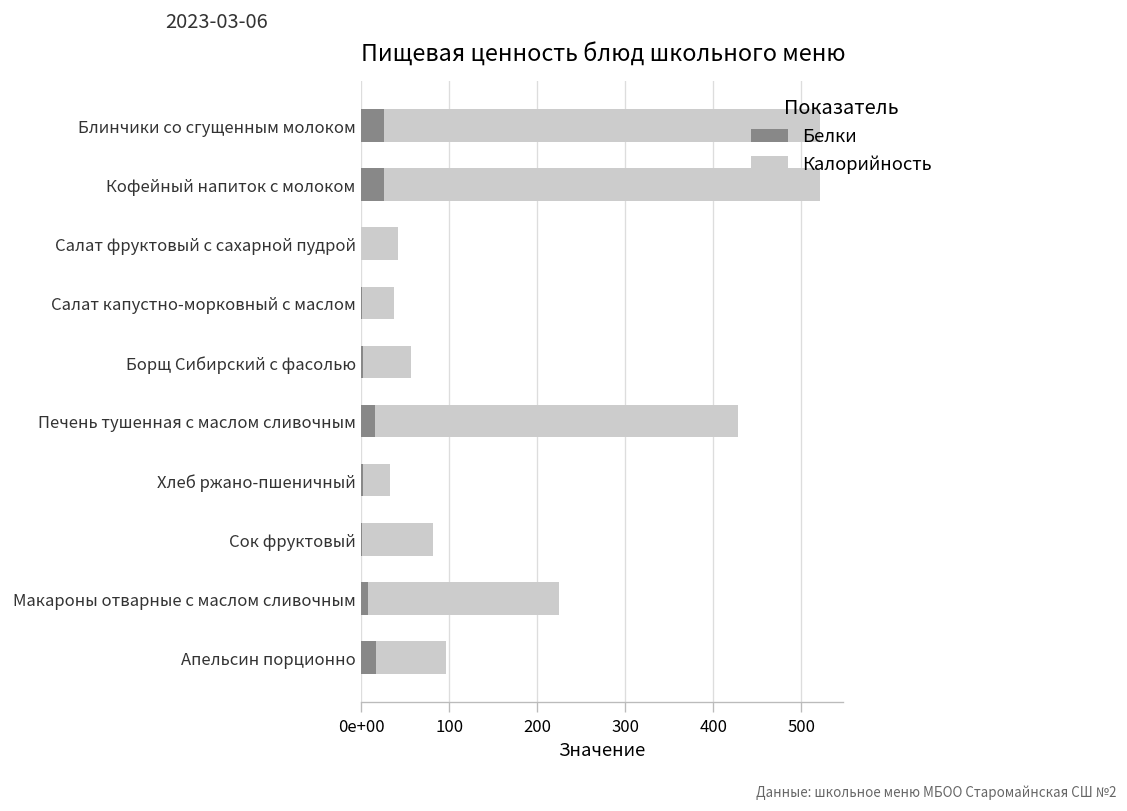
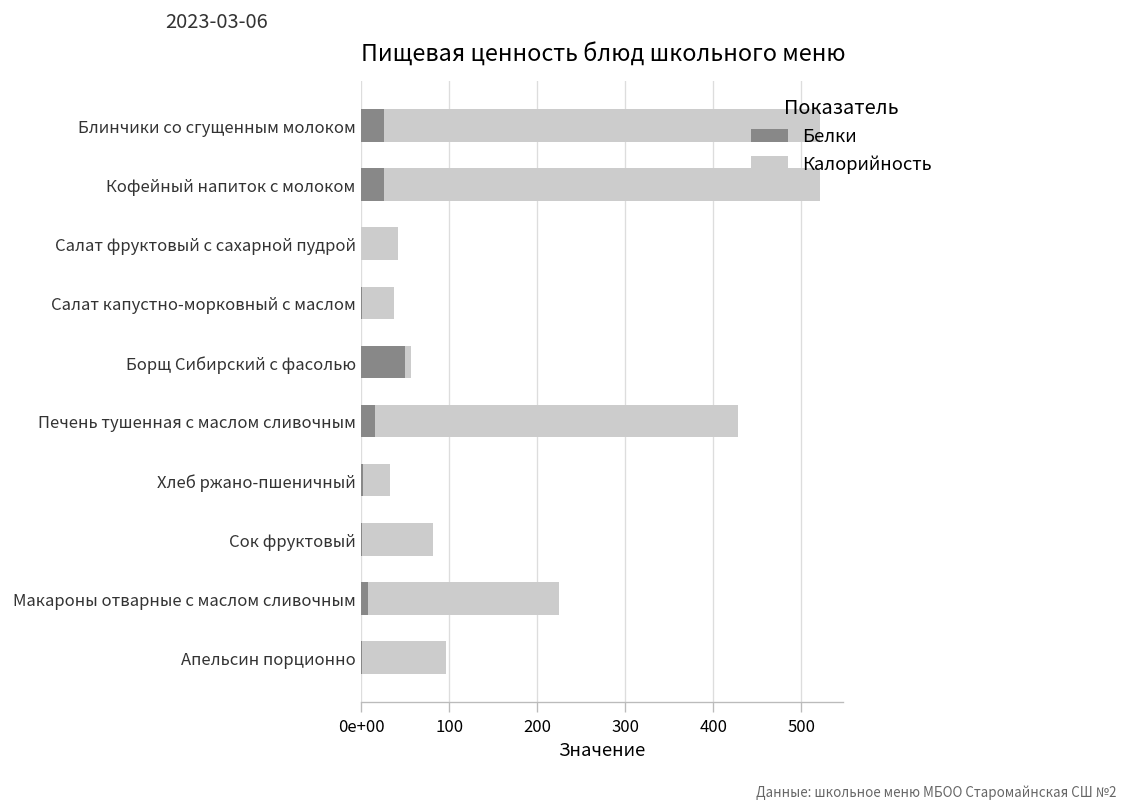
Белки, Борщ Сибирский с фасолью: 0 -> 50
Белки, Апельсин порционно: 20 -> 0
